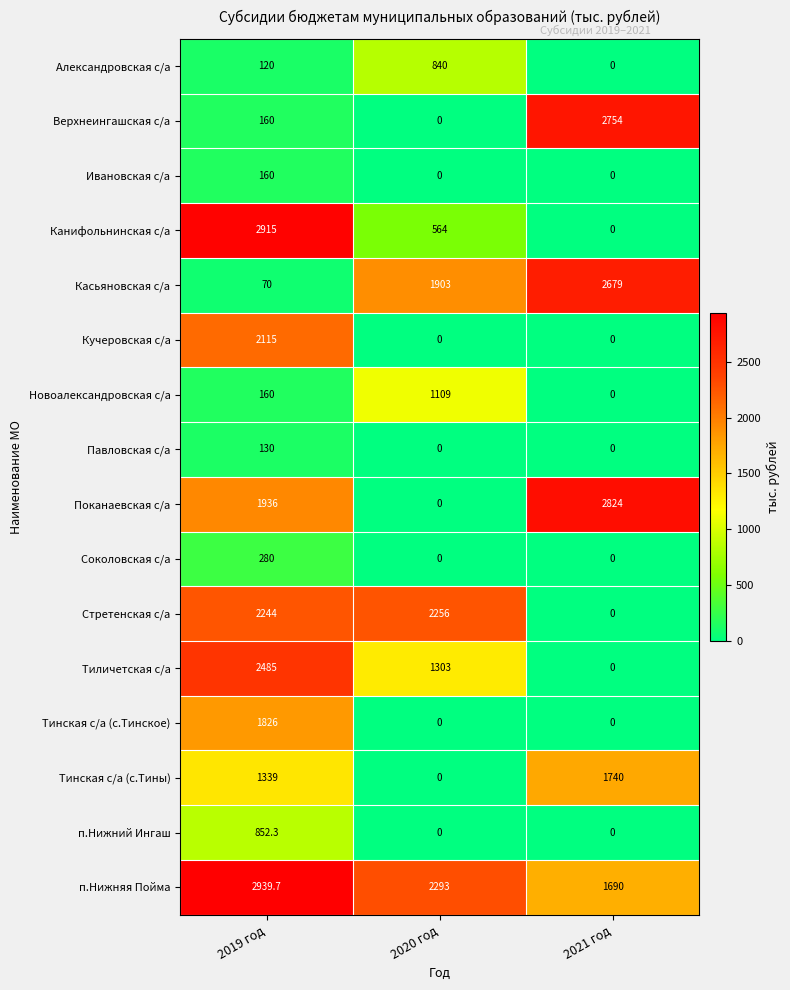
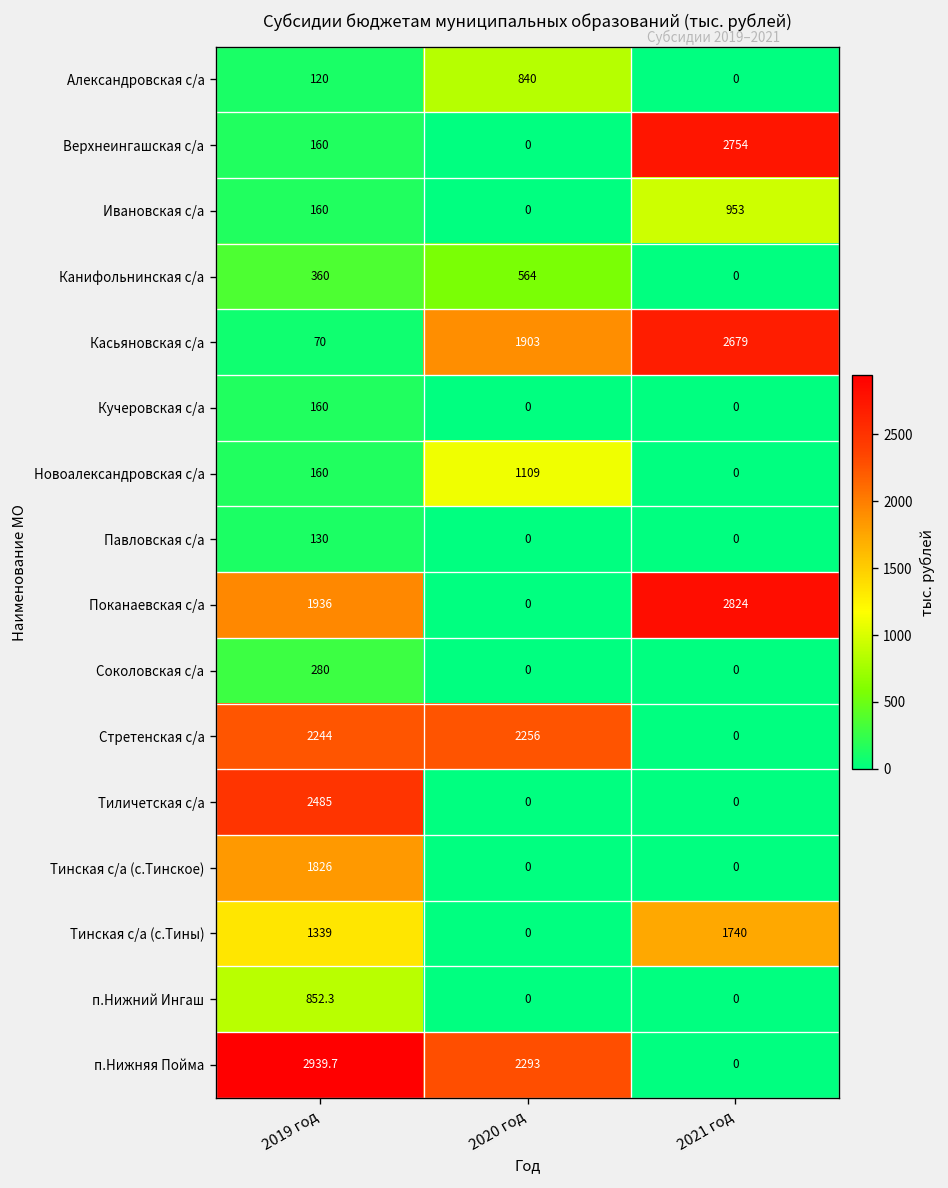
Ивановская с/а, 2021 год: 0 -> 953
Канифольнинская с/а, 2019 год: 2915 -> 360
Кучеровская с/а, 2019 год: 2115 -> 160
Тиличетская с/а, 2020 год: 1303 -> 0
п.Нижняя Пойма, 2021 год: 1690 -> 0
